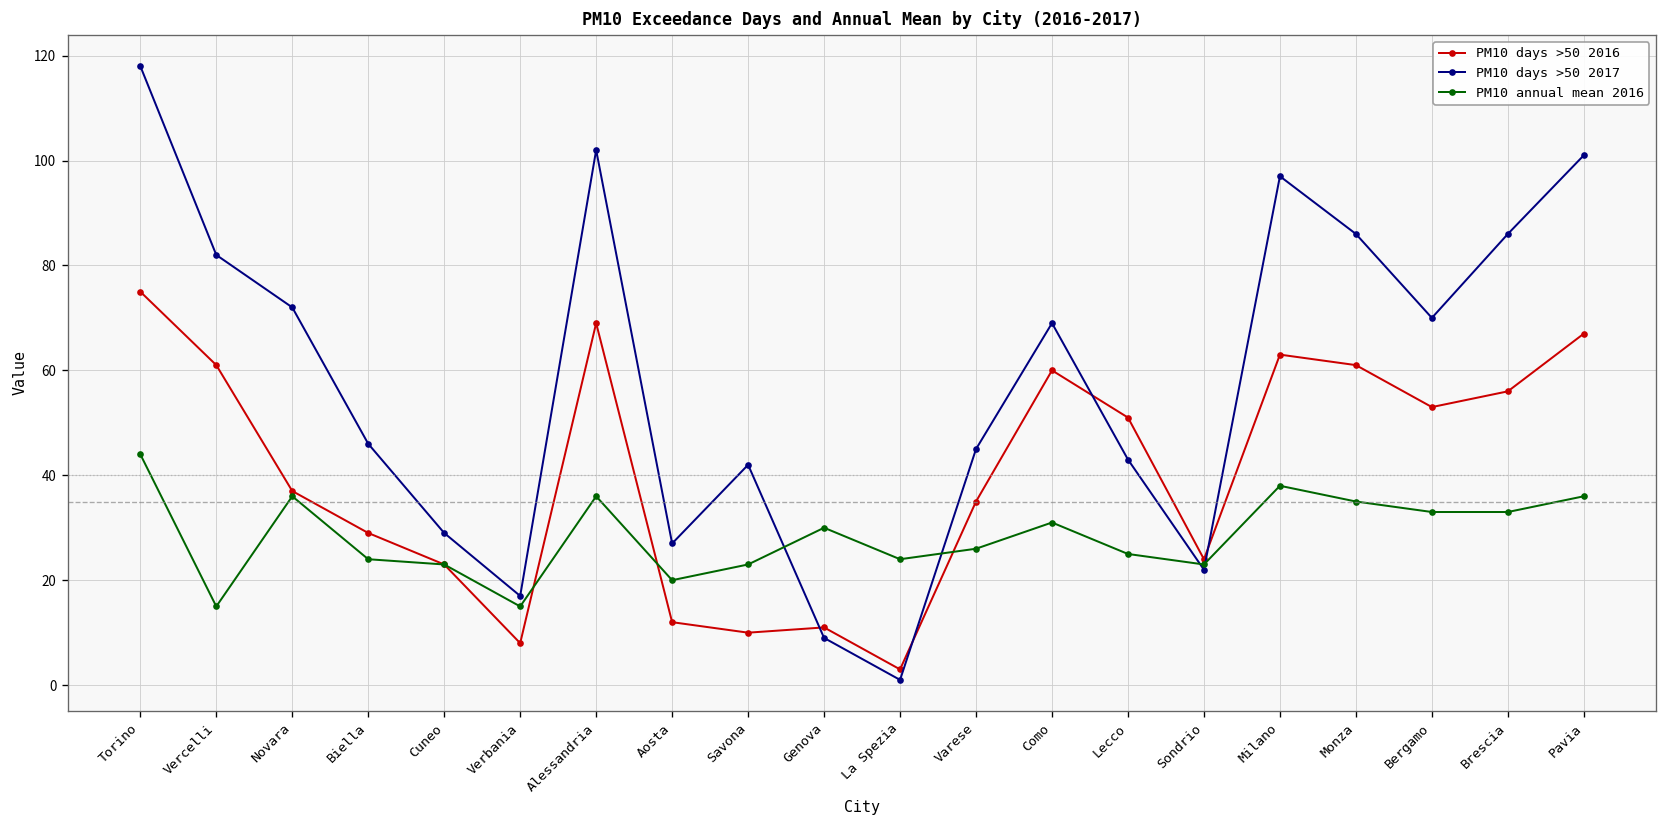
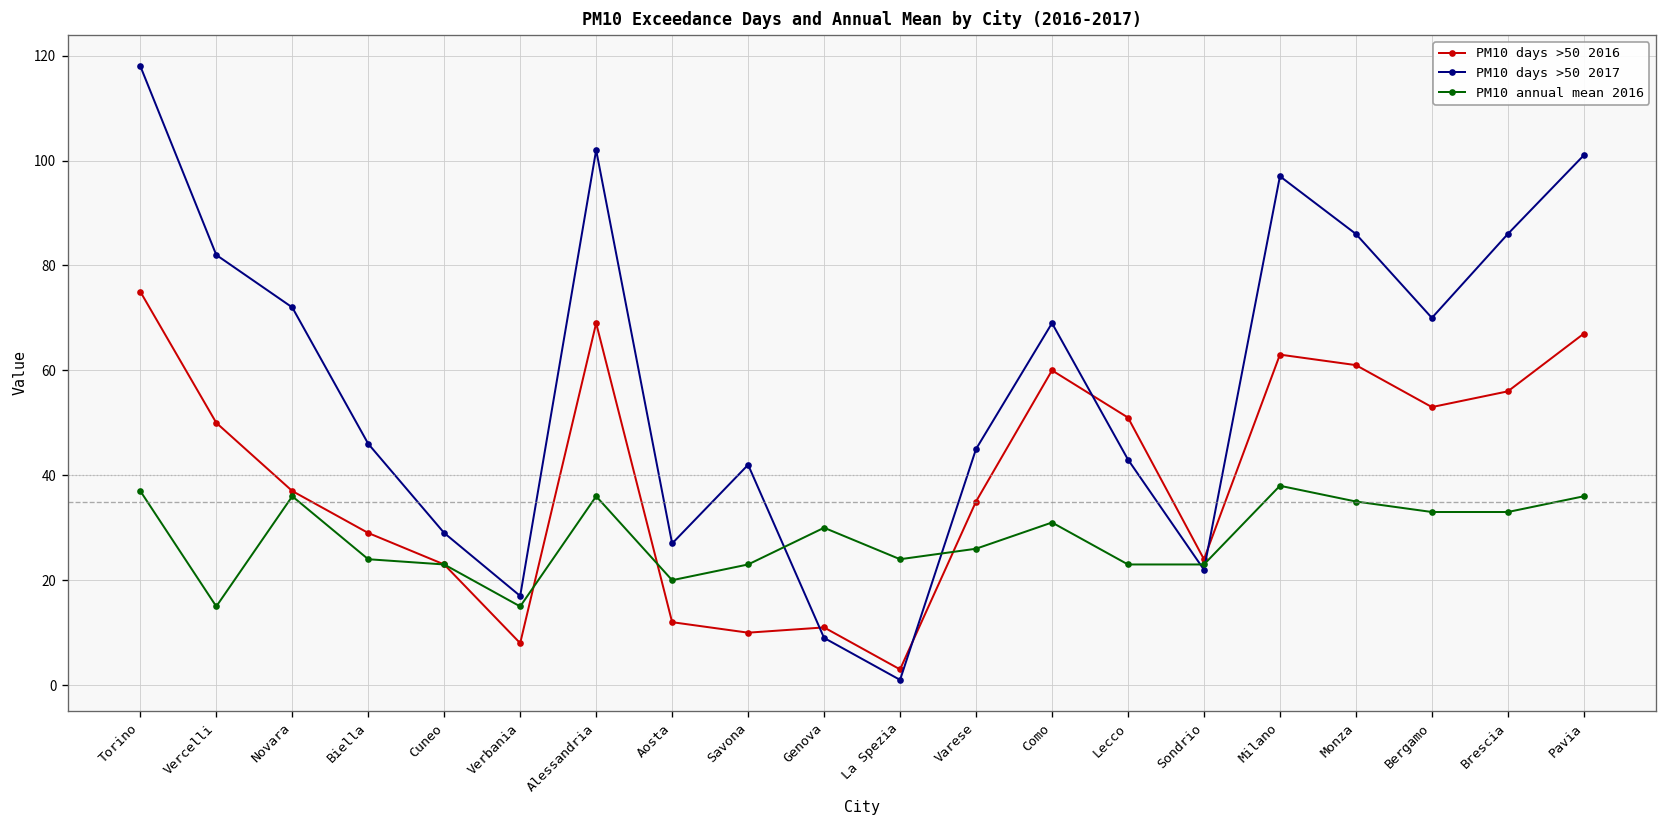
PM10 annual mean 2016, Torino: 44 -> 37
PM10 days >50 2016, Vercelli: 61 -> 50
PM10 annual mean 2016, Lecco: 25 -> 23
